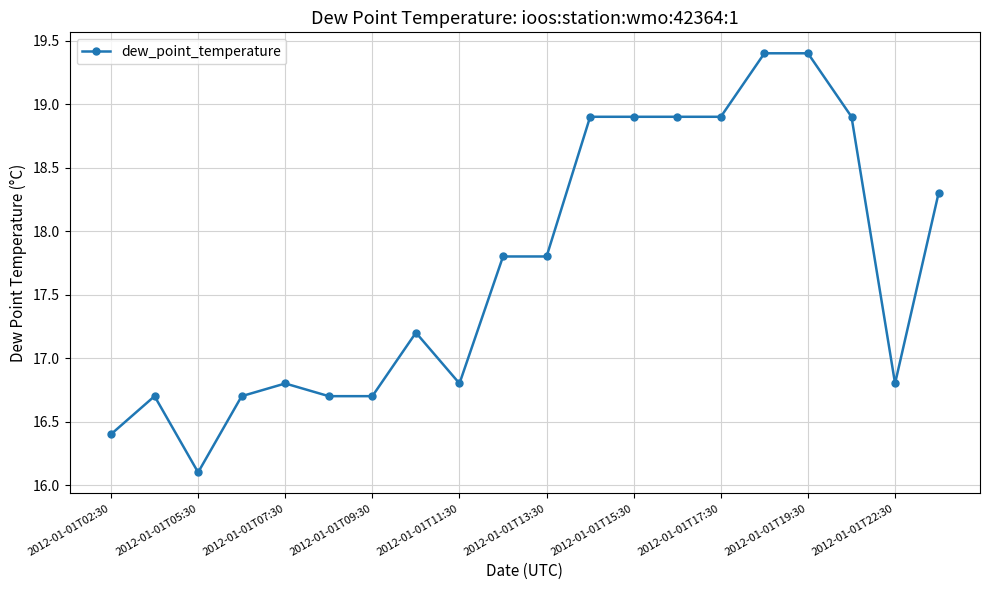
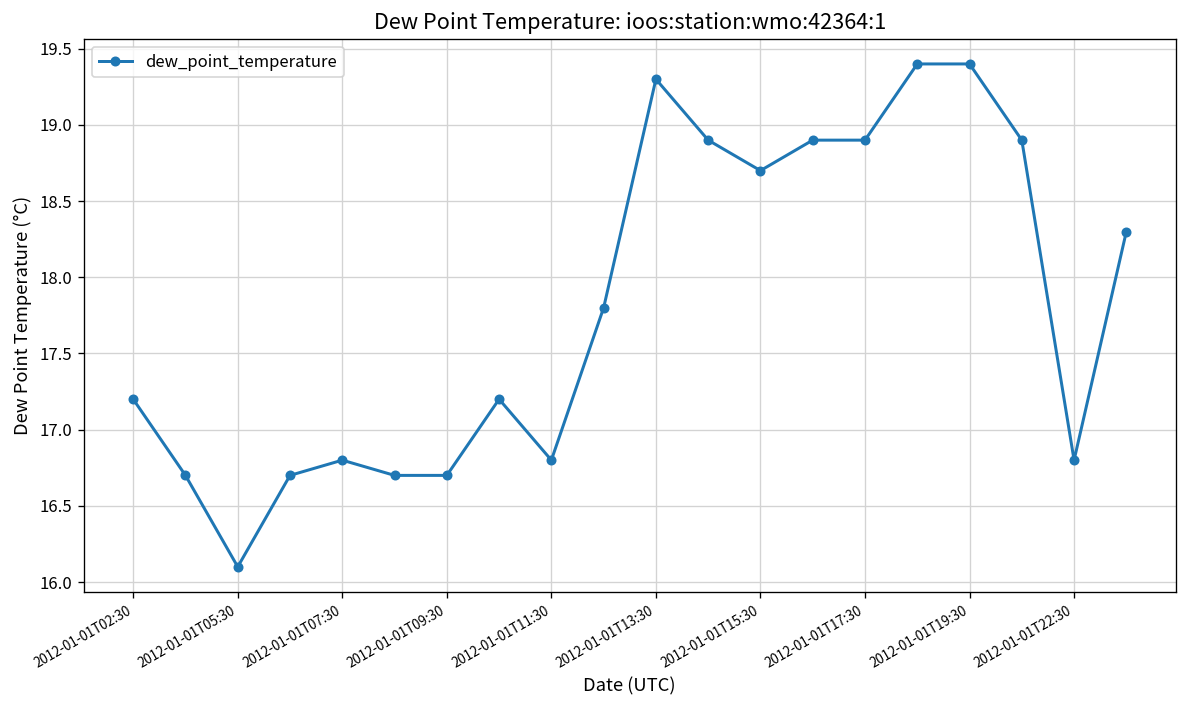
2012-01-01T02:30: 16.4 -> 17.2
2012-01-01T13:30: 17.8 -> 19.3
2012-01-01T15:30: 18.9 -> 18.7
